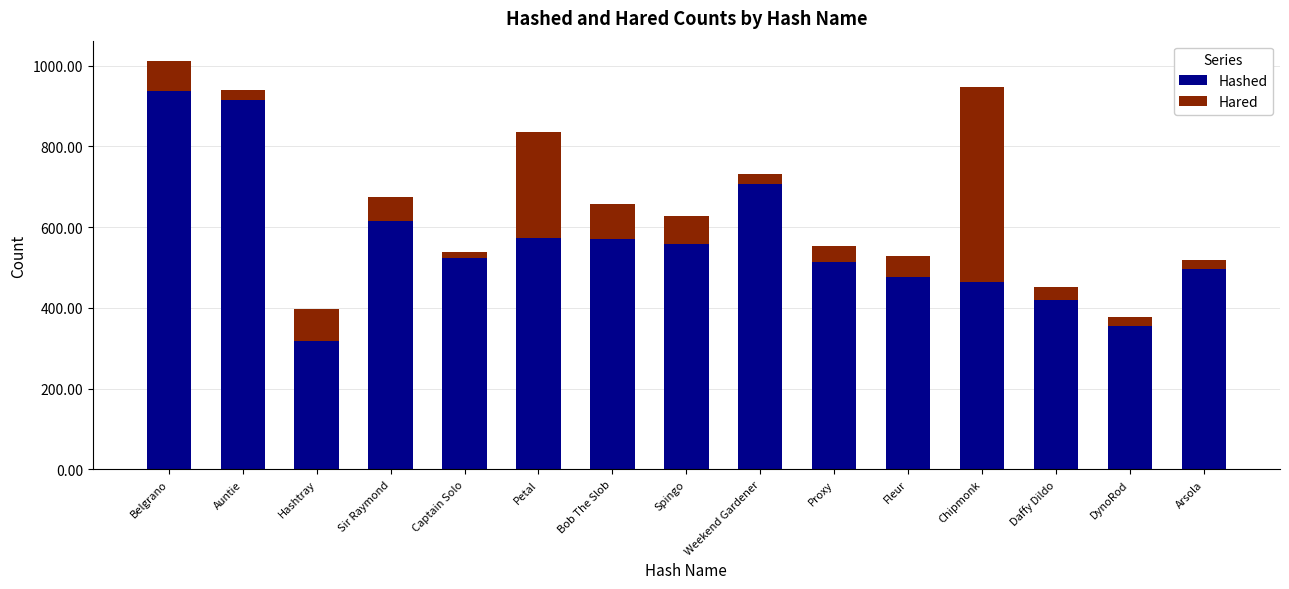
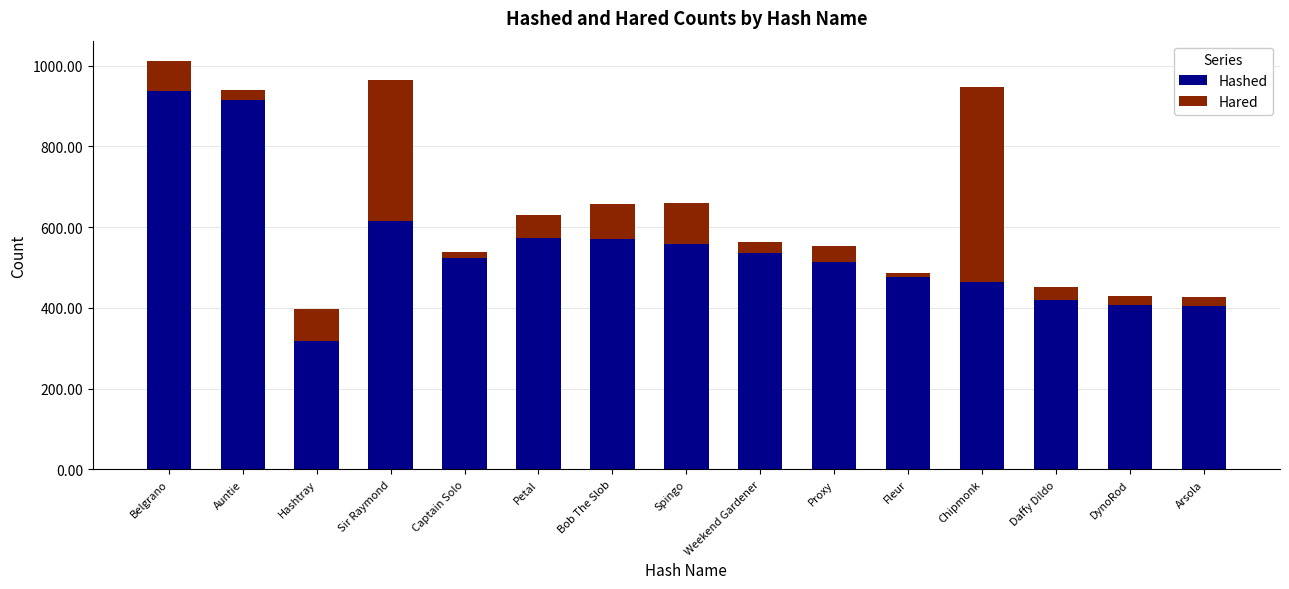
Hared, Sir Raymond: 60 -> 350
Hared, Petal: 260 -> 60
Hared, Spingo: 70 -> 100
Hashed, Weekend Gardener: 710 -> 540
Hared, Fleur: 50 -> 10
Hashed, DynoRod: 360 -> 410
Hashed, Arsola: 500 -> 400
